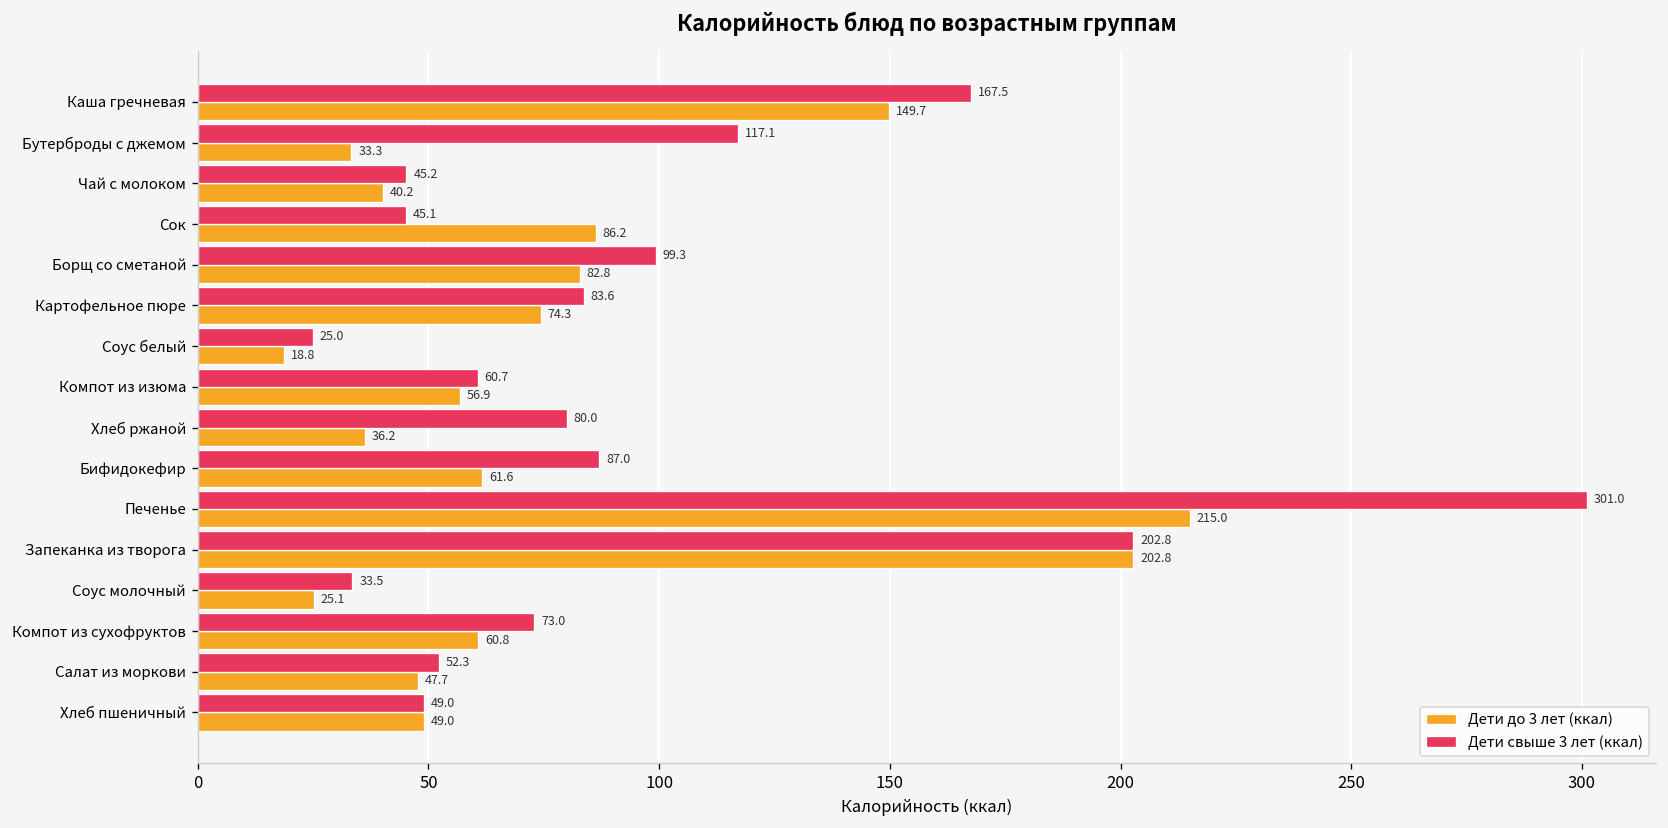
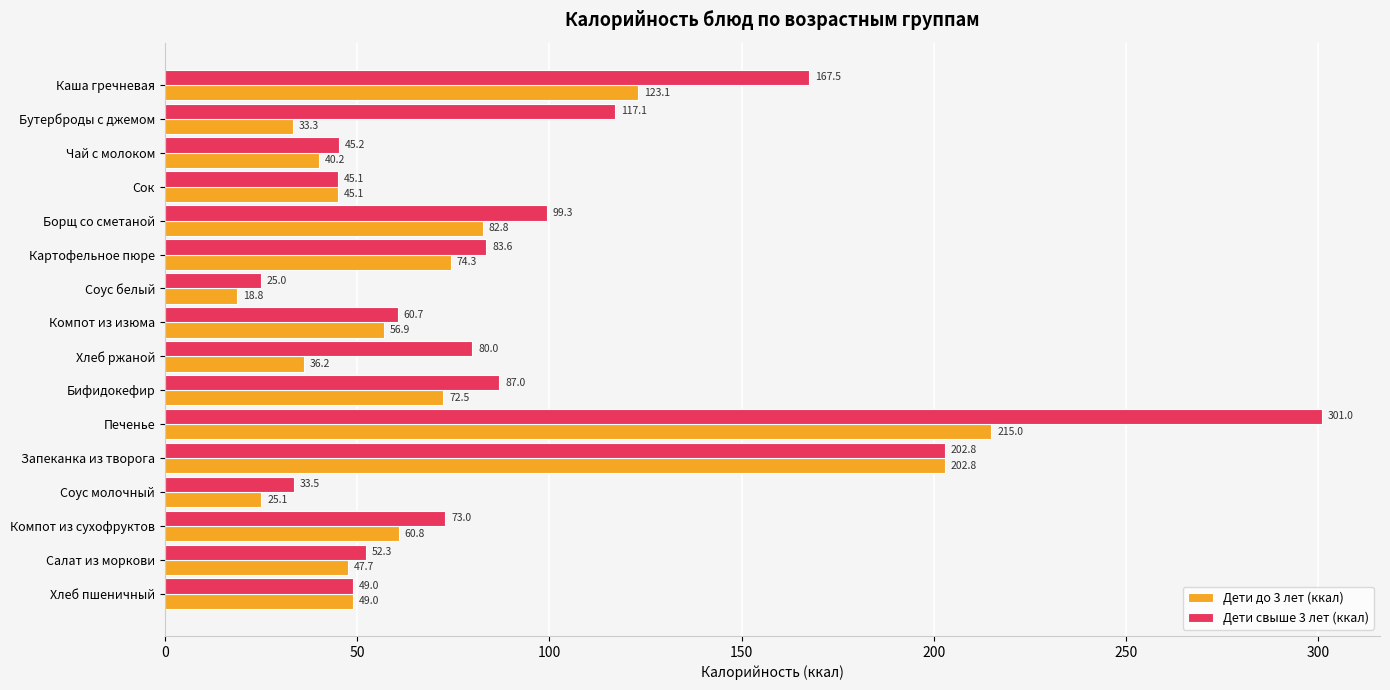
Дети до 3 лет (ккал), Каша гречневая: 149.7 -> 123.1
Дети до 3 лет (ккал), Сок: 86.2 -> 45.1
Дети до 3 лет (ккал), Бифидокефир: 61.6 -> 72.5
